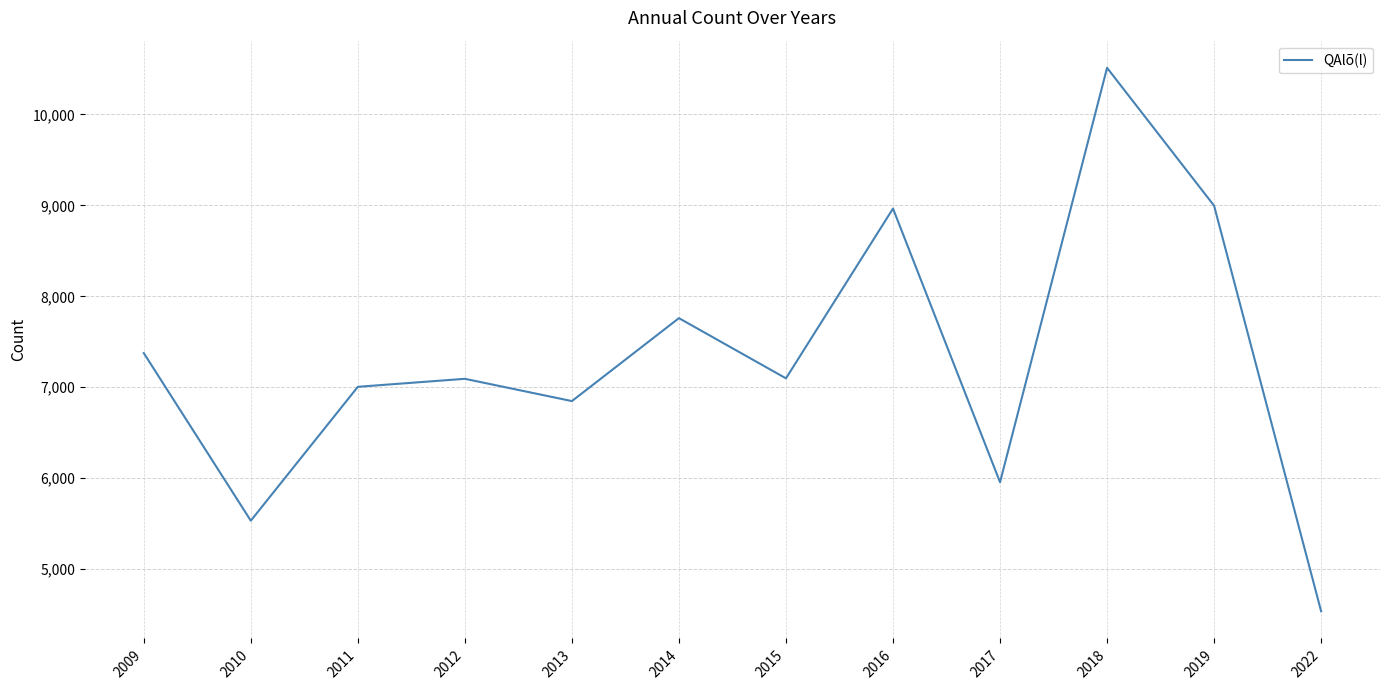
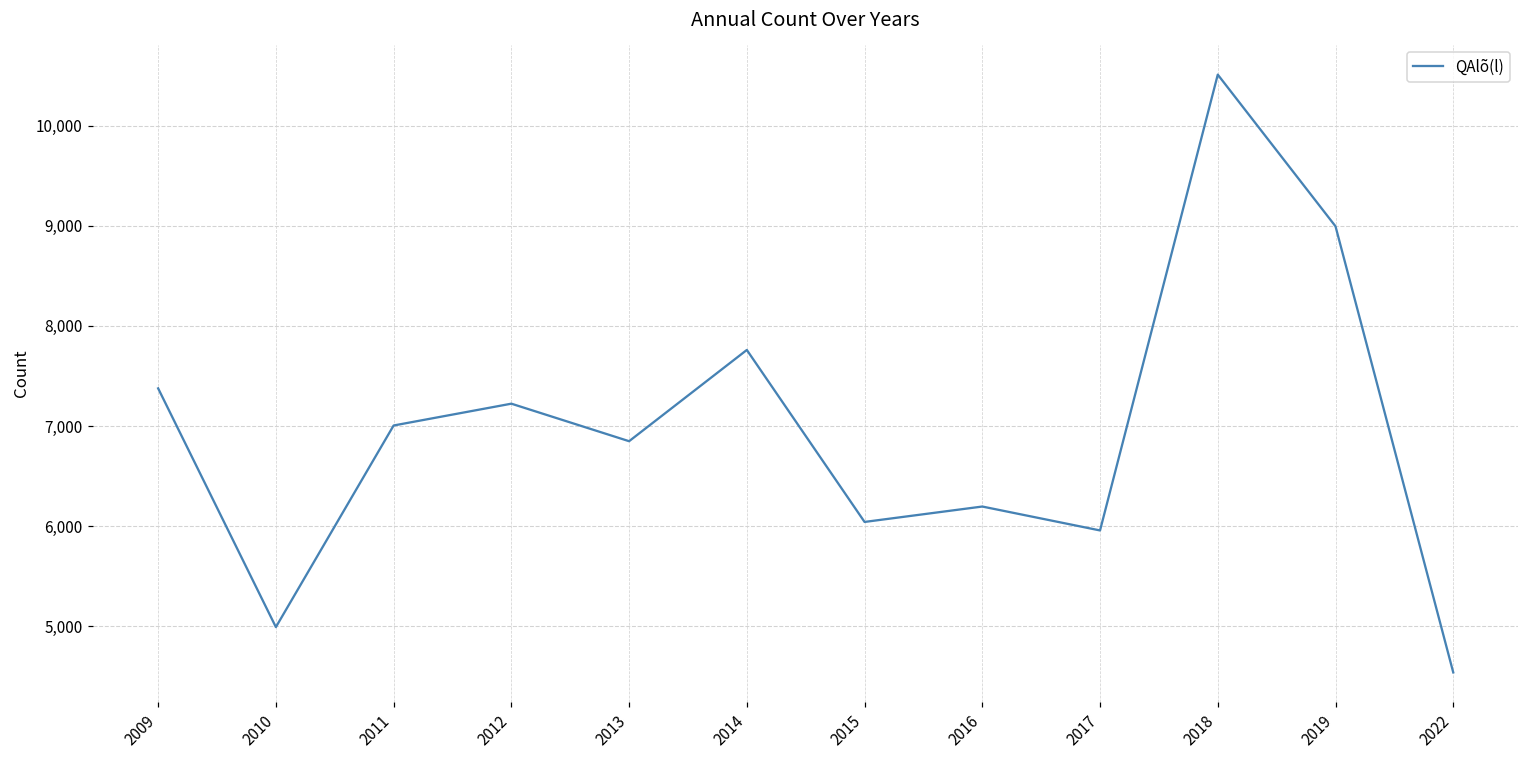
2010: 5,500 -> 5,000
2012: 7,100 -> 7,200
2015: 7,100 -> 6,000
2016: 9,000 -> 6,200
